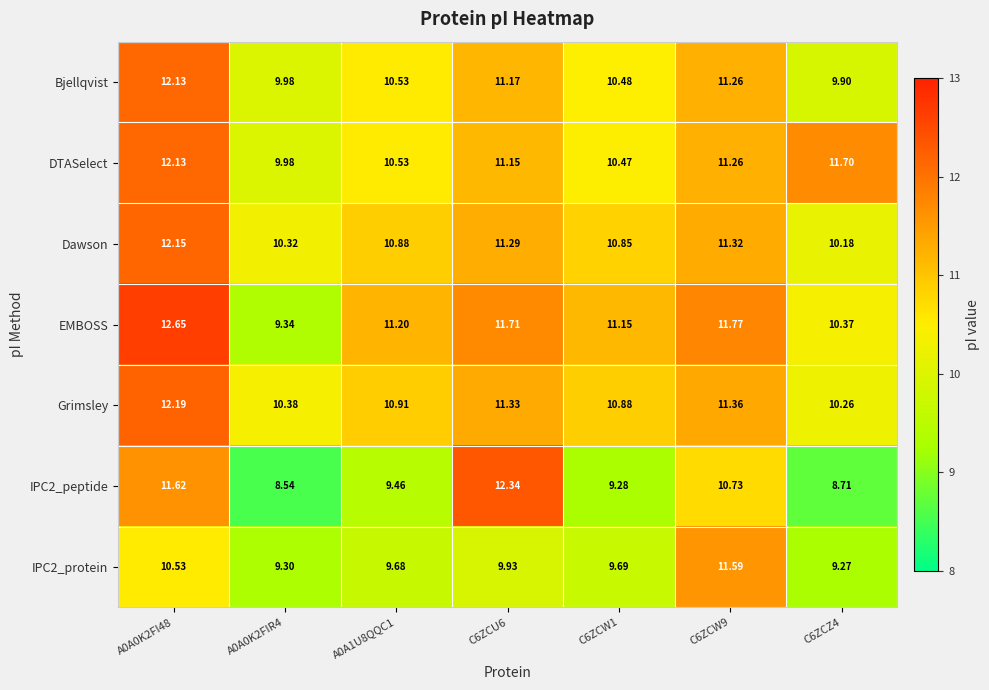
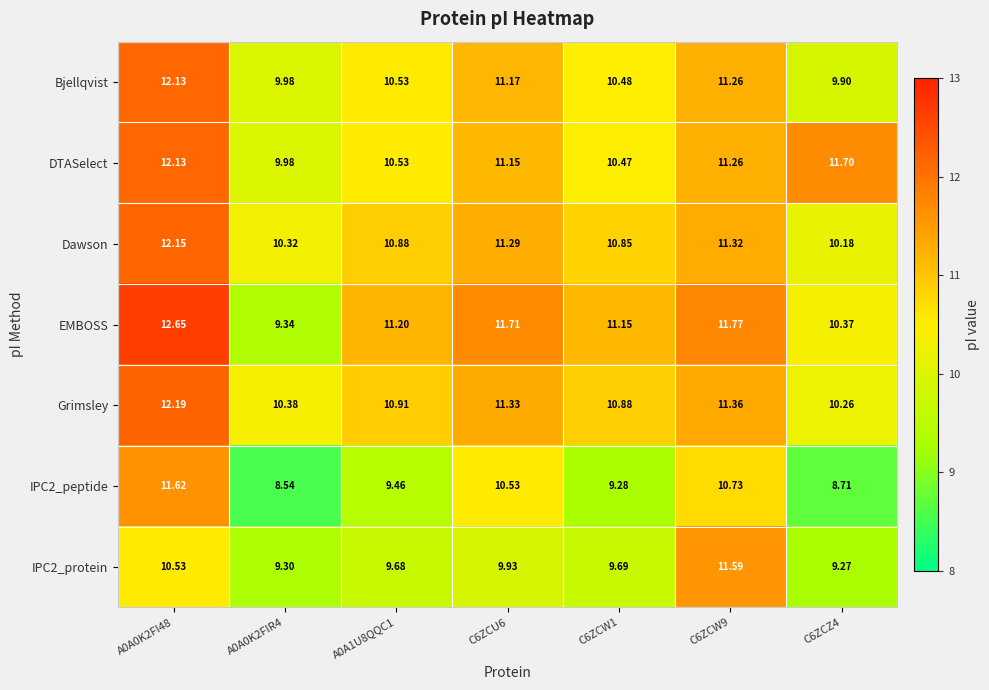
IPC2_peptide, C6ZCU6: 12.34 -> 10.53
